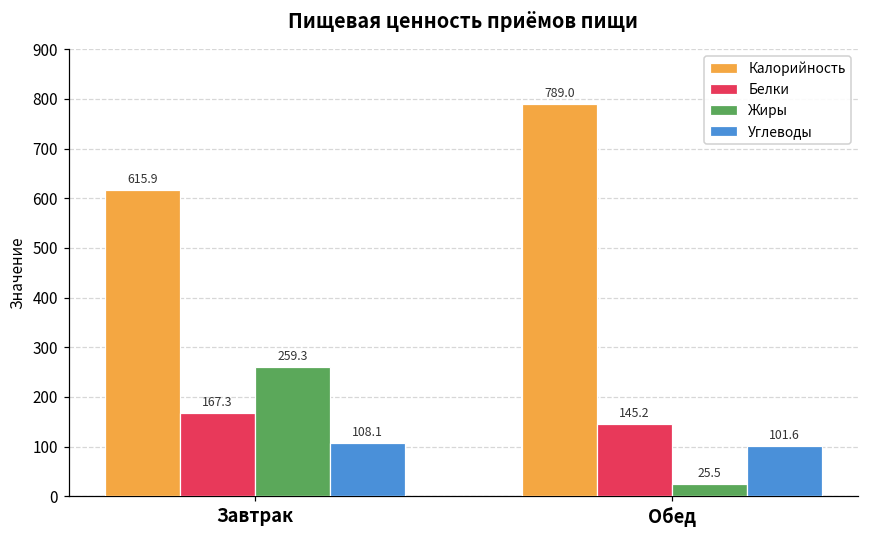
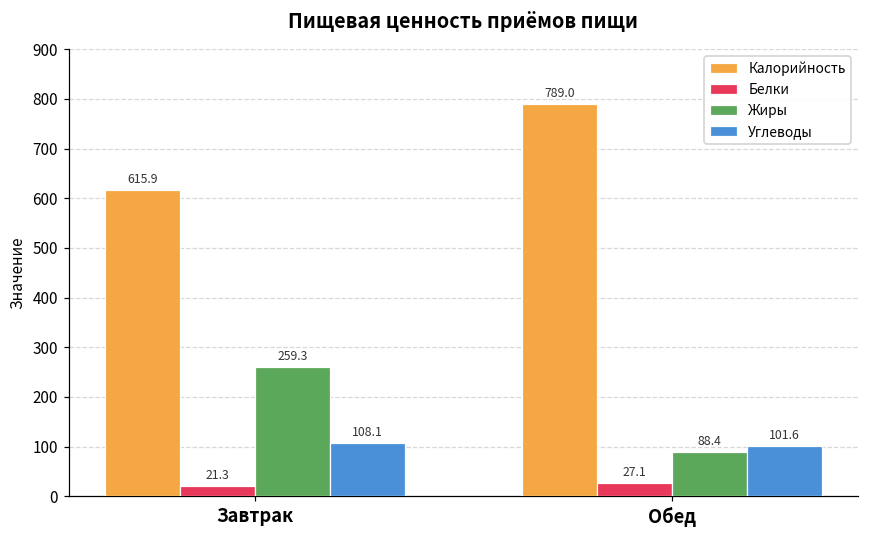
Белки, Завтрак: 167.3 -> 21.3
Белки, Обед: 145.2 -> 27.1
Жиры, Обед: 25.5 -> 88.4
